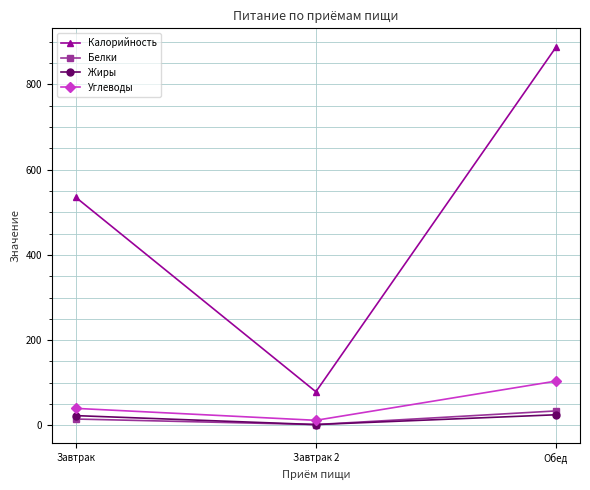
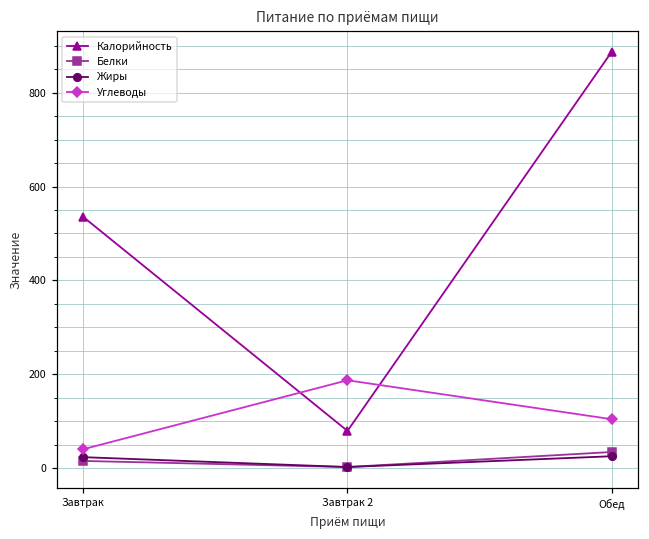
Углеводы, Завтрак 2: 10 -> 190
